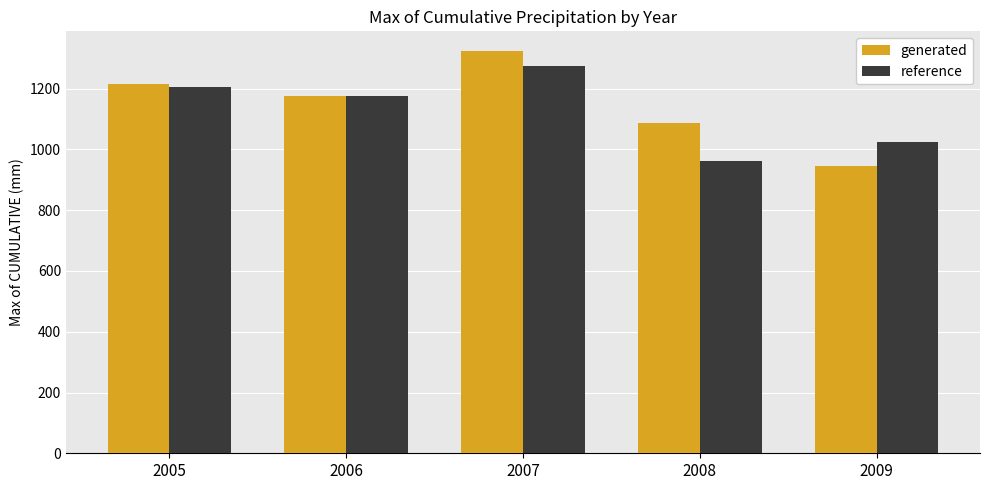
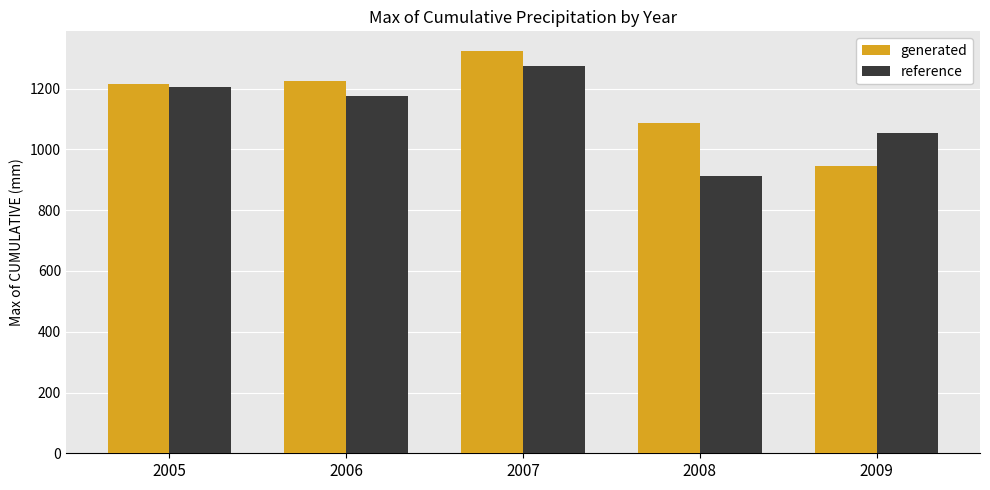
generated, 2006: 1180 -> 1220
reference, 2008: 960 -> 910
reference, 2009: 1030 -> 1060
